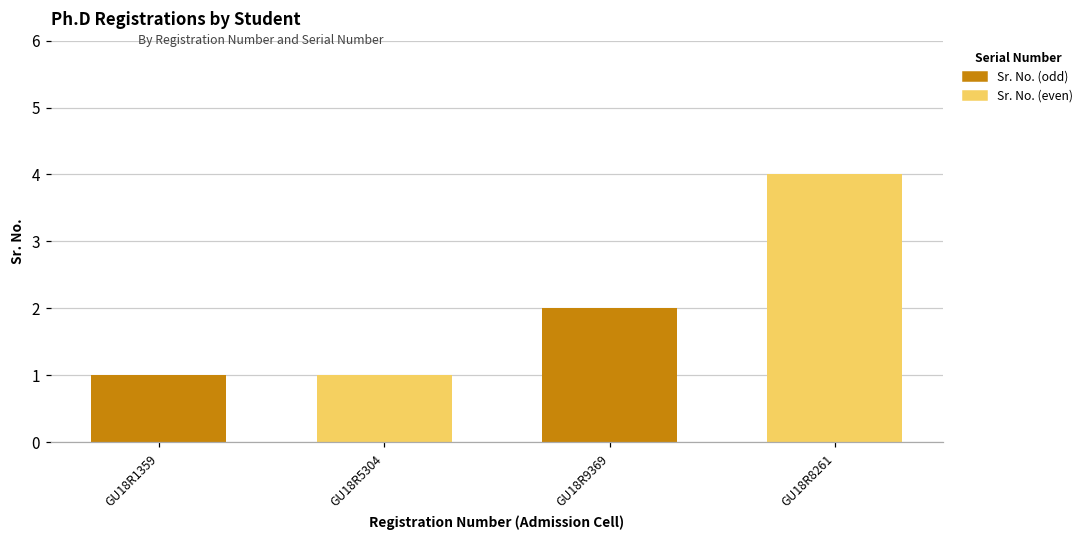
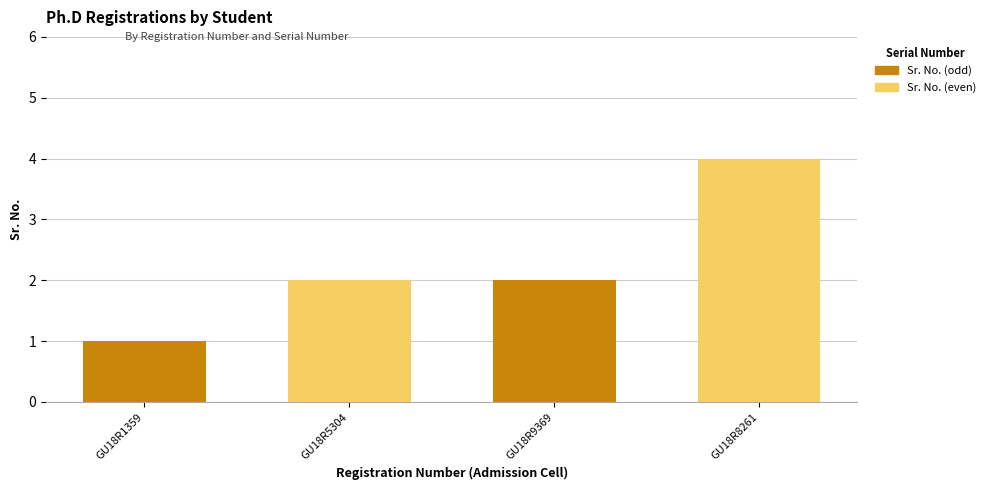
GU18R5304: 1 -> 2
